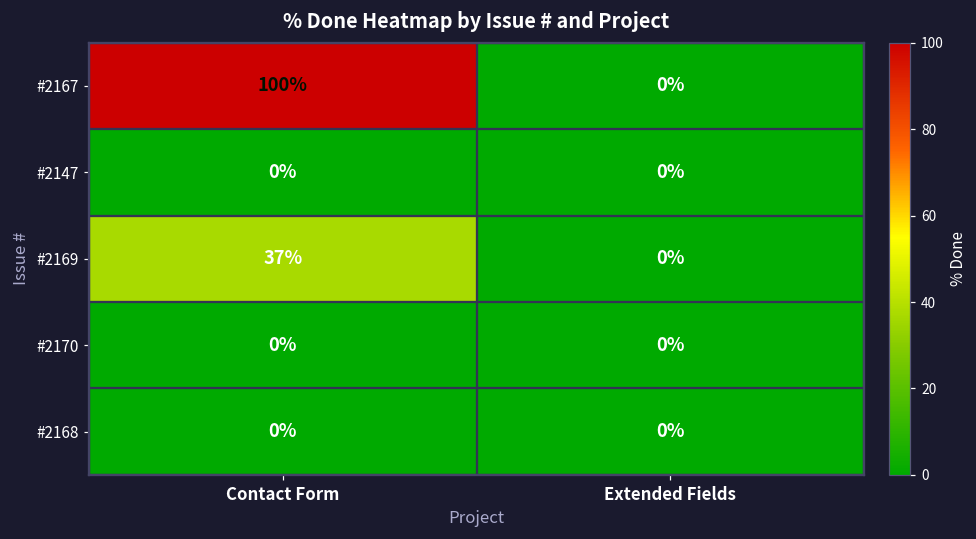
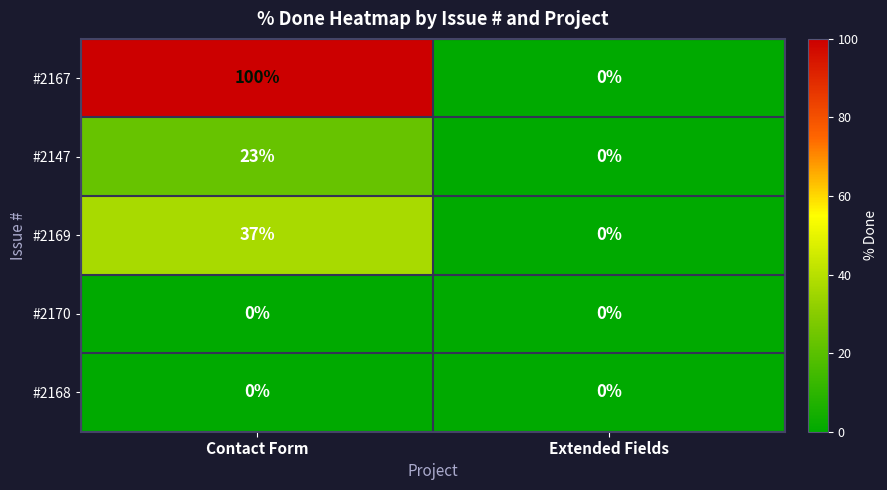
#2147, Contact Form: 0% -> 23%
